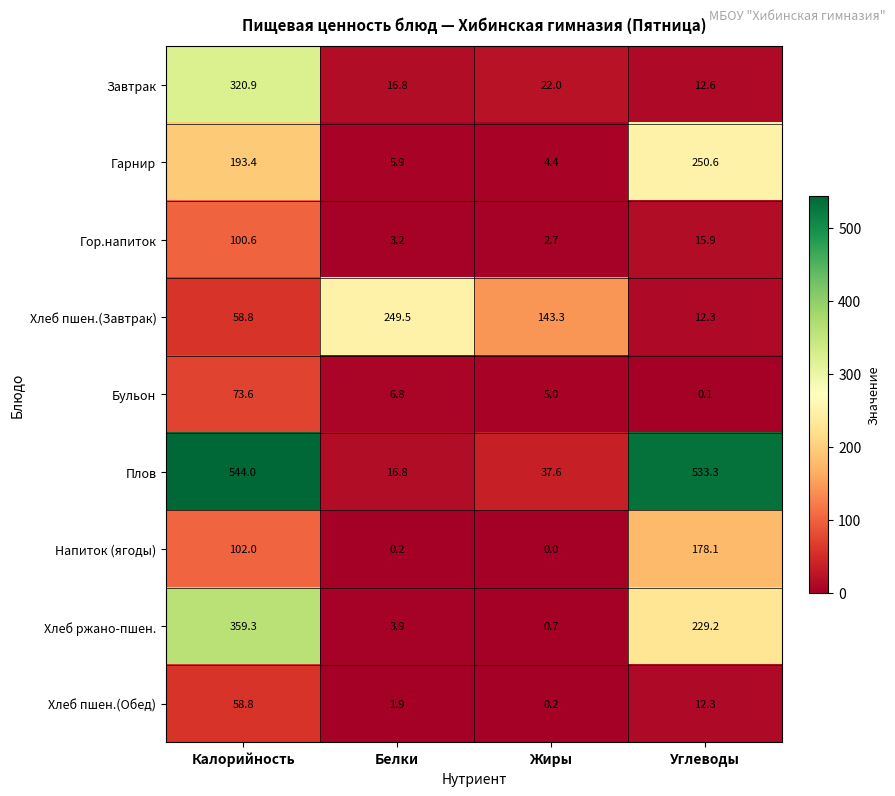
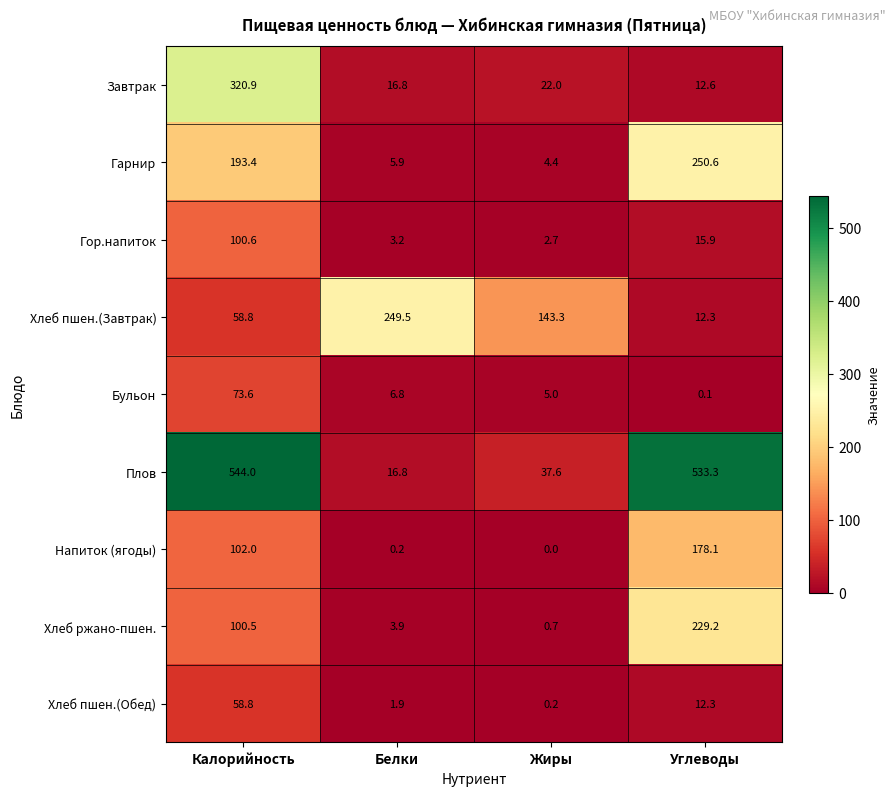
Хлеб ржано-пшен., Калорийность: 359.3 -> 100.5
